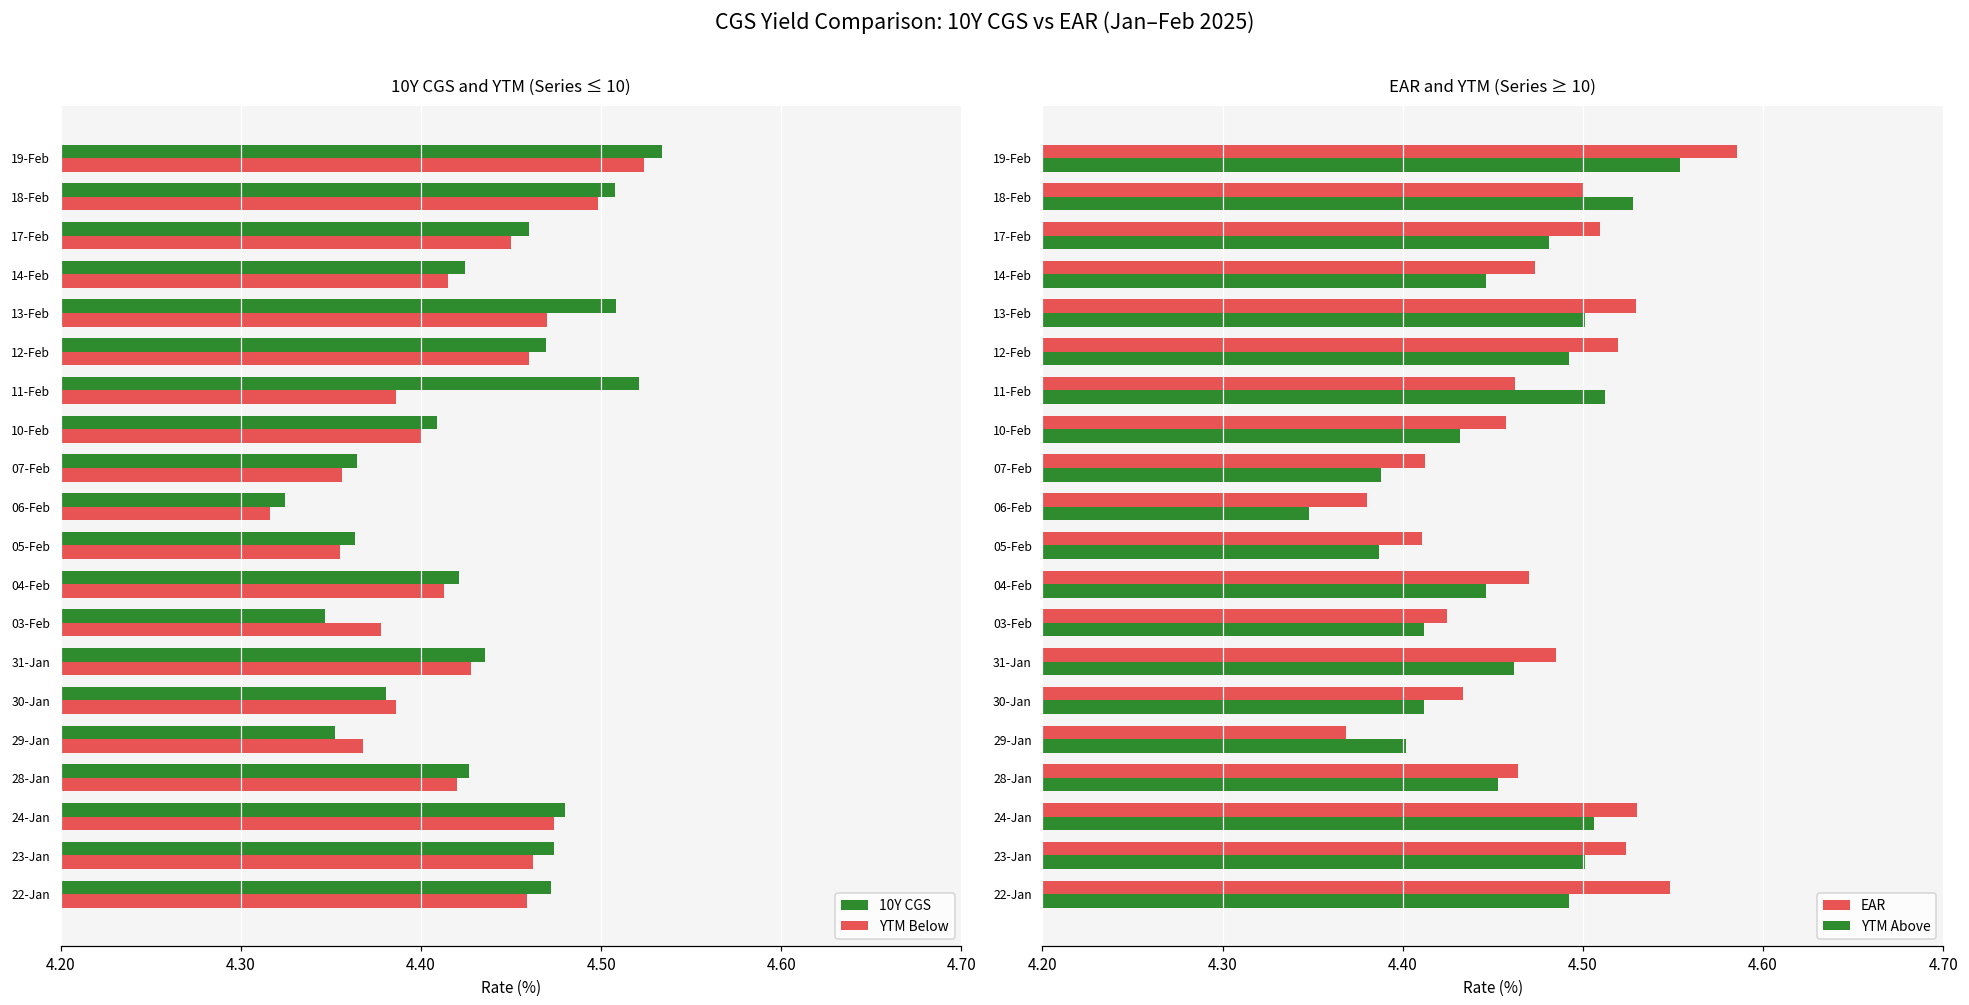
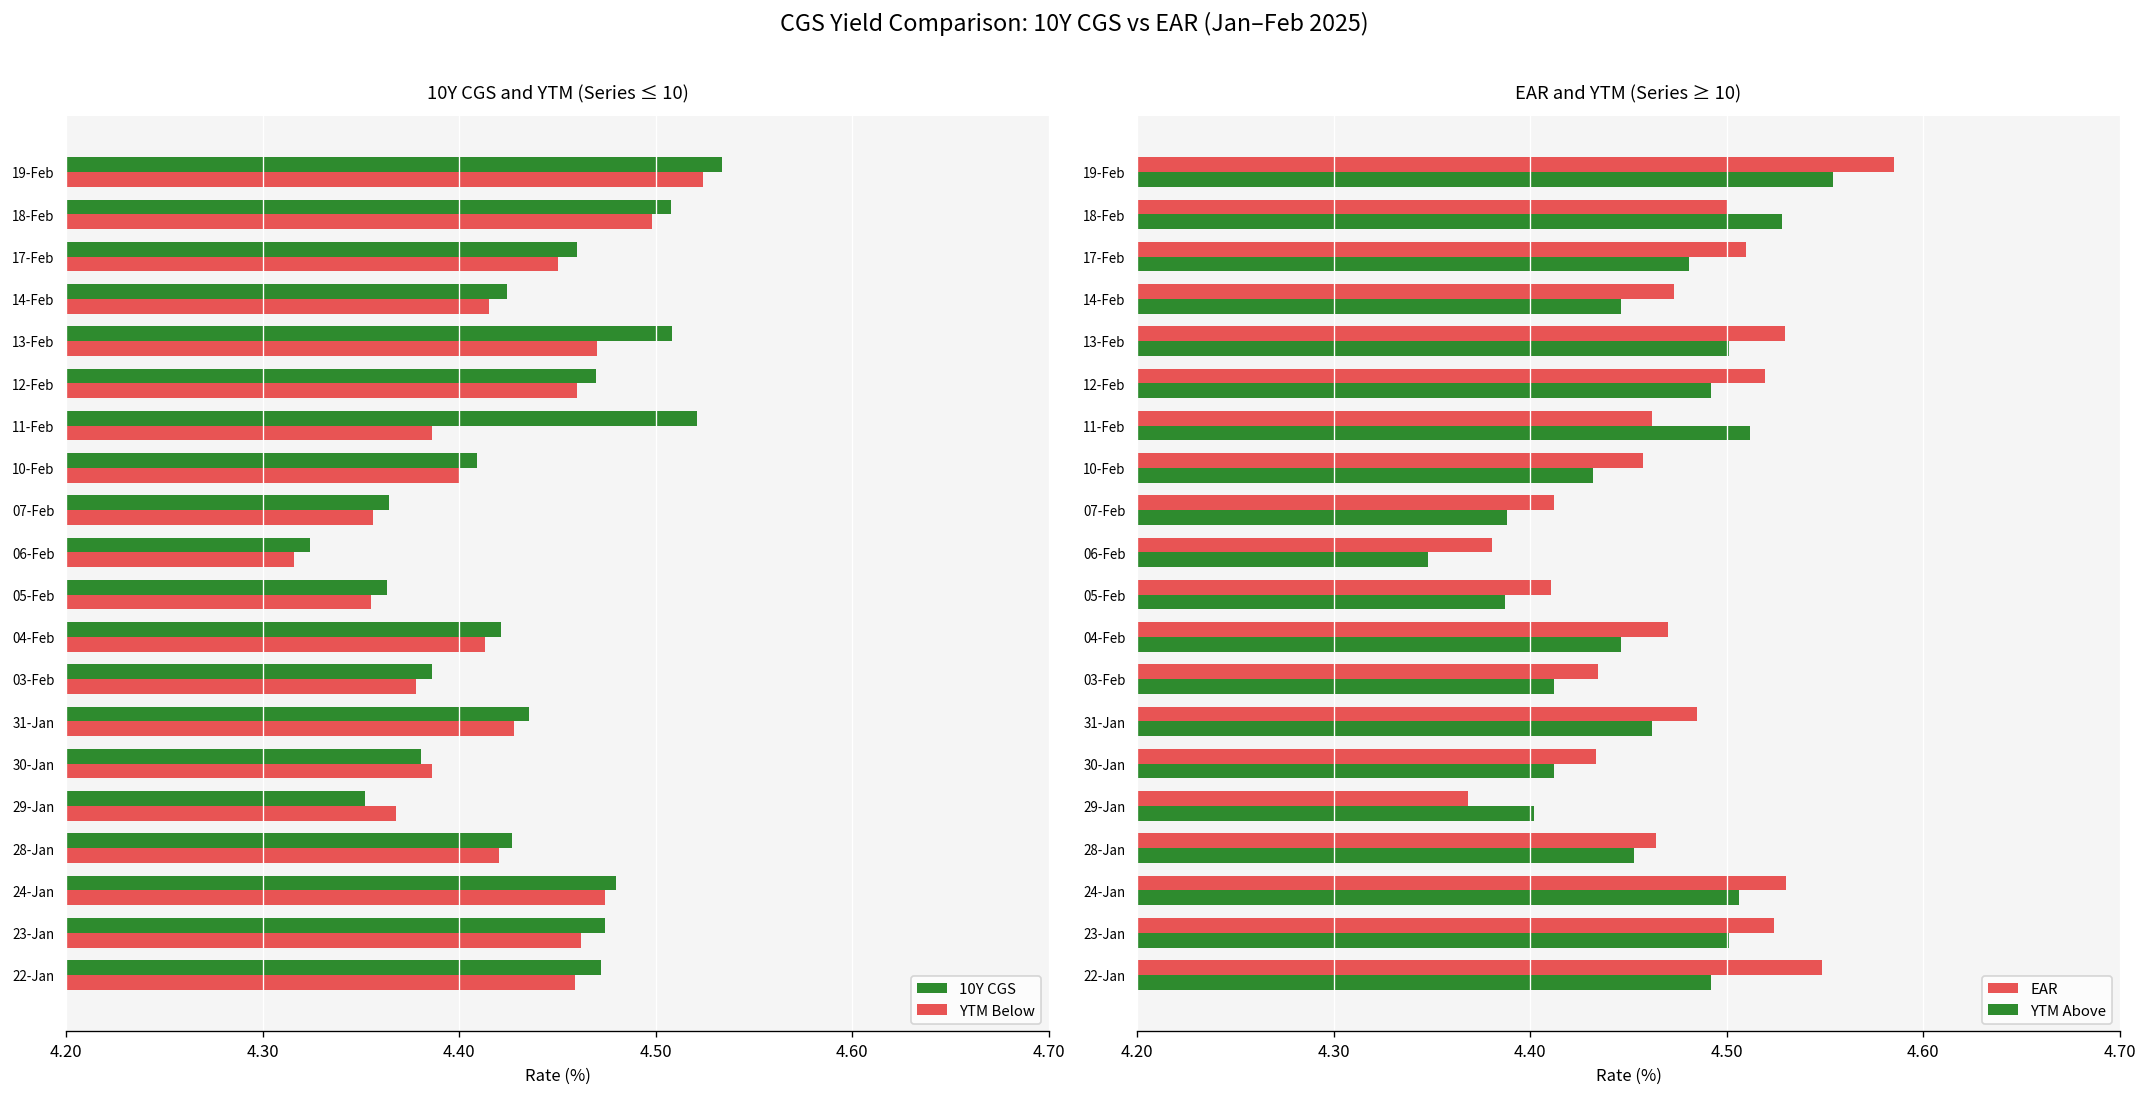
10Y CGS and YTM (Series ≤ 10), 10Y CGS, 03-Feb: 4.347 -> 4.386
EAR and YTM (Series ≥ 10), EAR, 03-Feb: 4.425 -> 4.434
